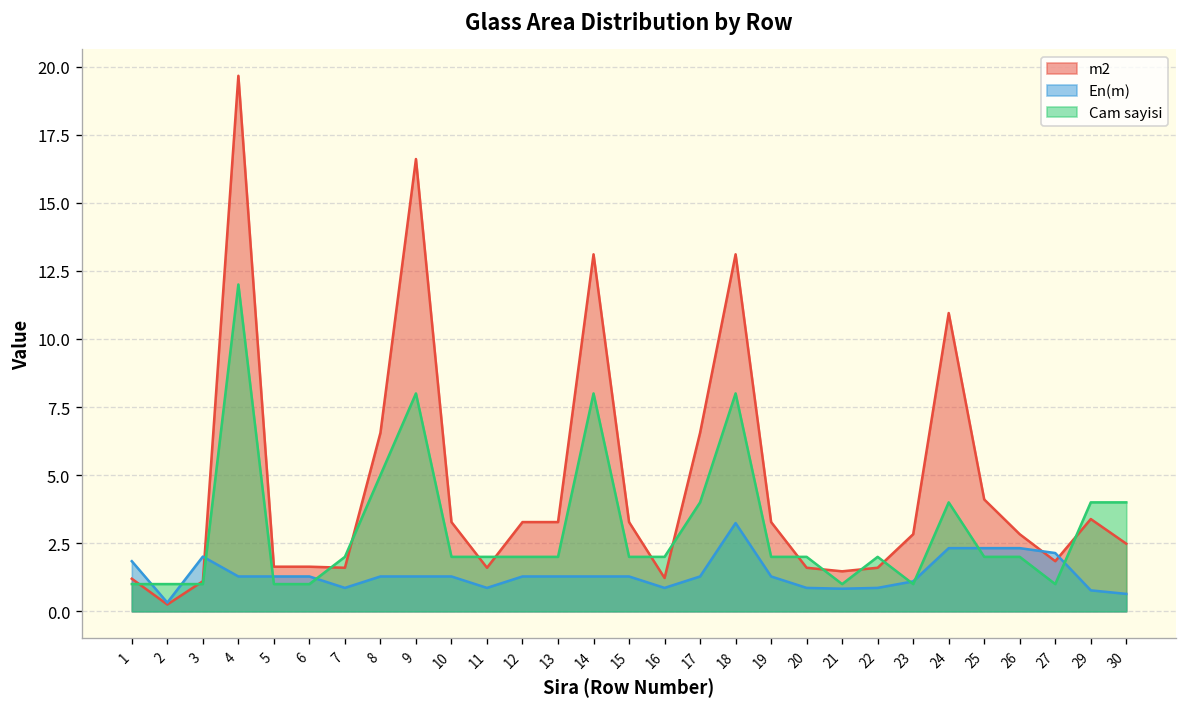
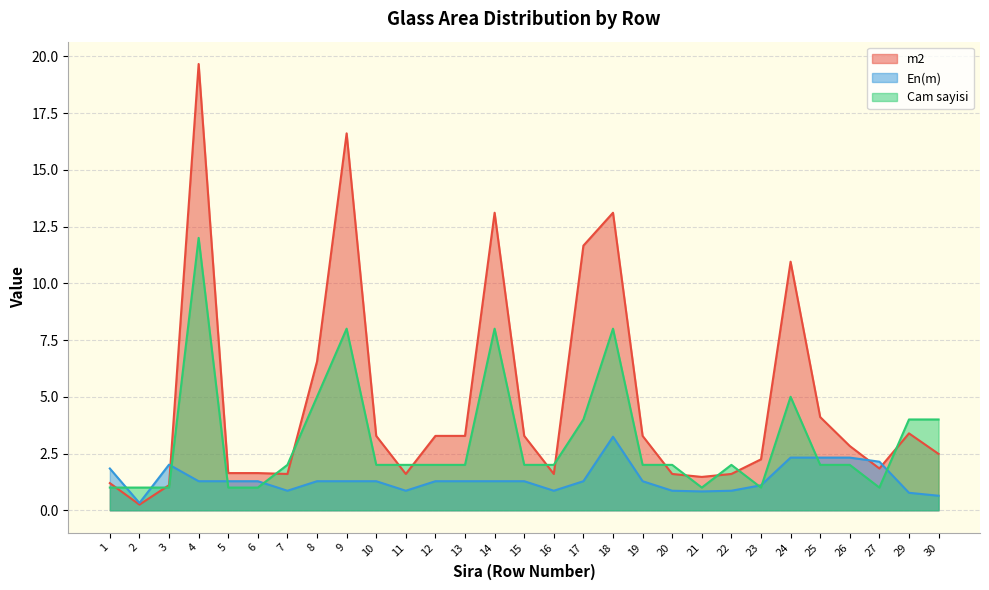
m2, 16: 1.2 -> 1.6
m2, 17: 6.6 -> 11.7
m2, 23: 2.8 -> 2.2
Cam sayisi, 24: 4 -> 5
